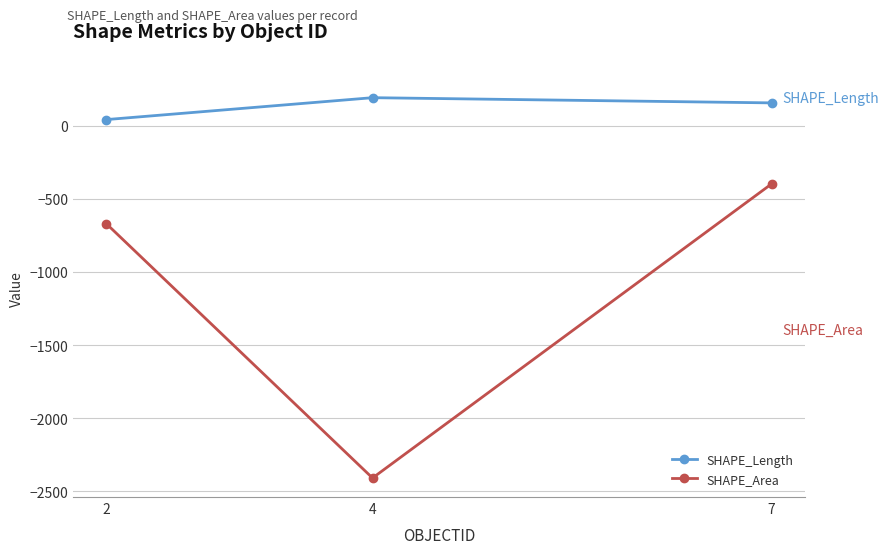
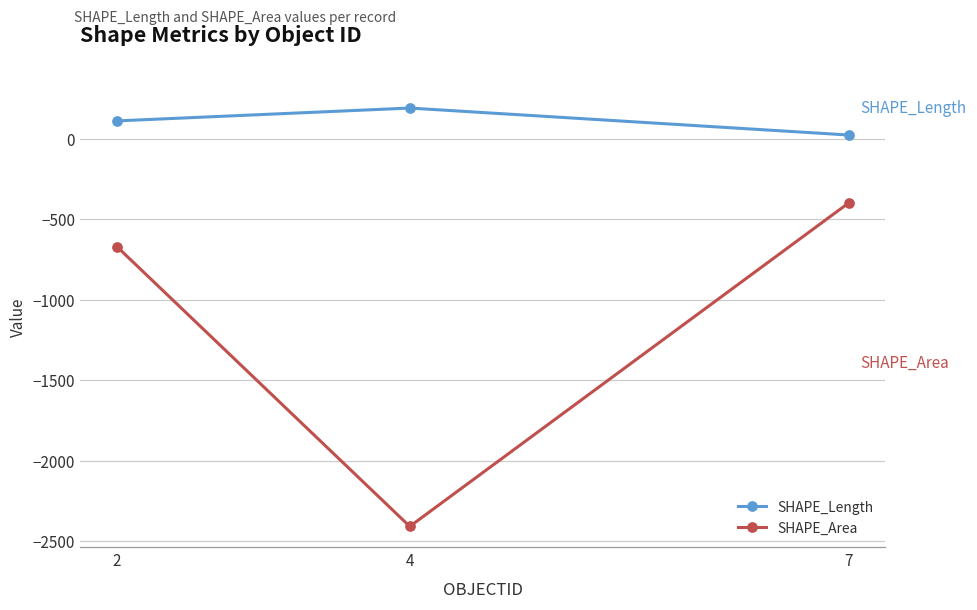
SHAPE_Length, 2: 40 -> 110
SHAPE_Length, 7: 160 -> 20
